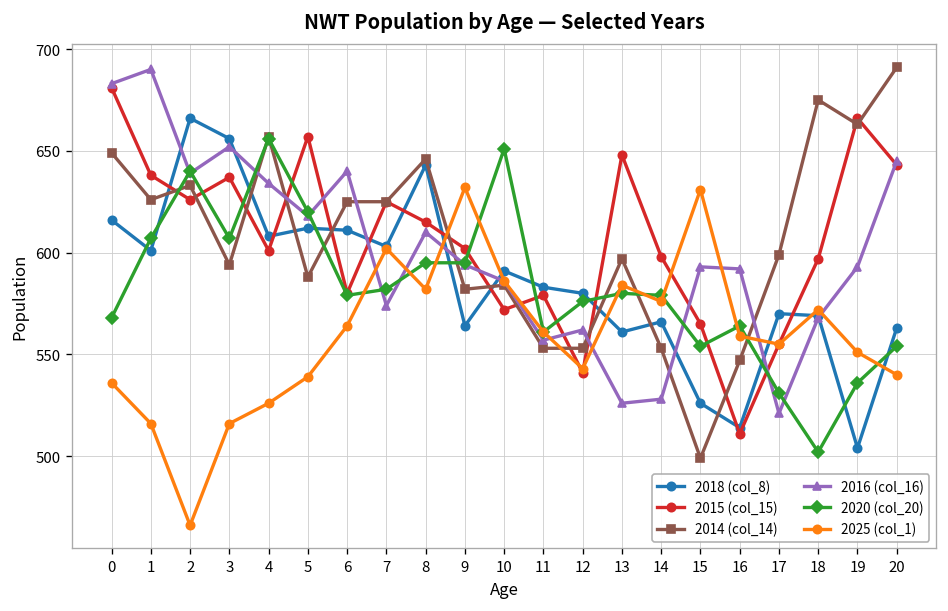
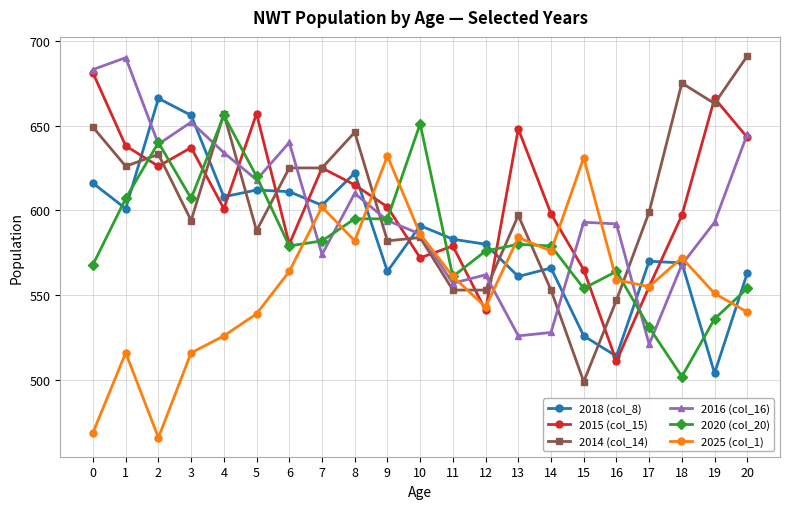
2025 (col_1), 0: 536 -> 469
2018 (col_8), 8: 643 -> 622
